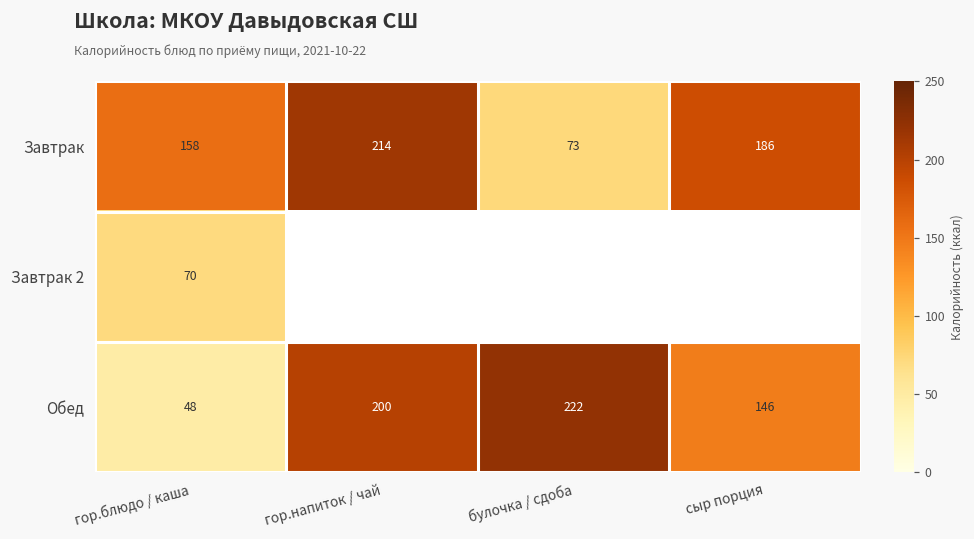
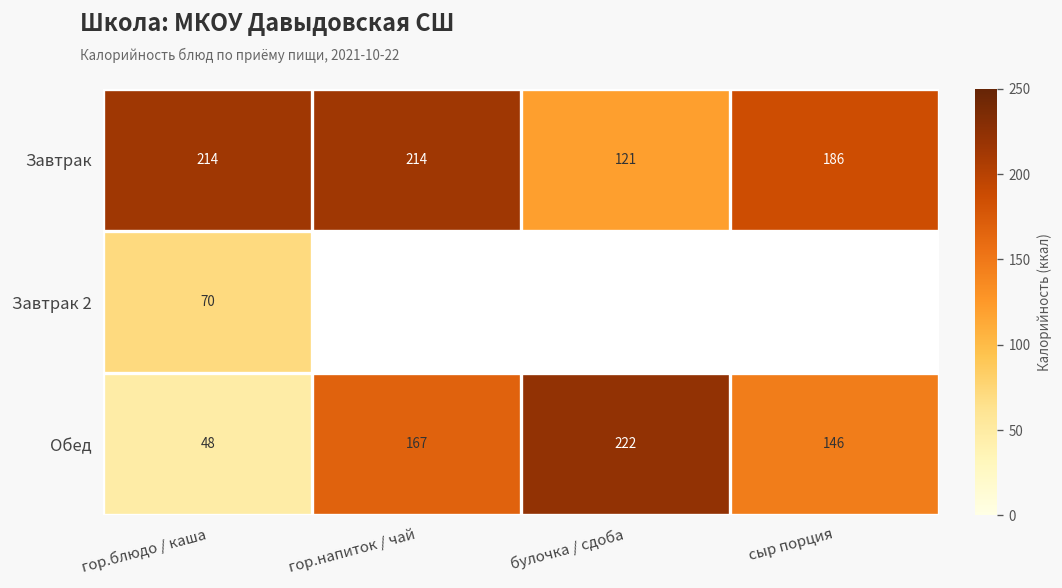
Завтрак, гор.блюдо / каша: 158 -> 214
Завтрак, булочка / сдоба: 73 -> 121
Обед, гор.напиток / чай: 200 -> 167
